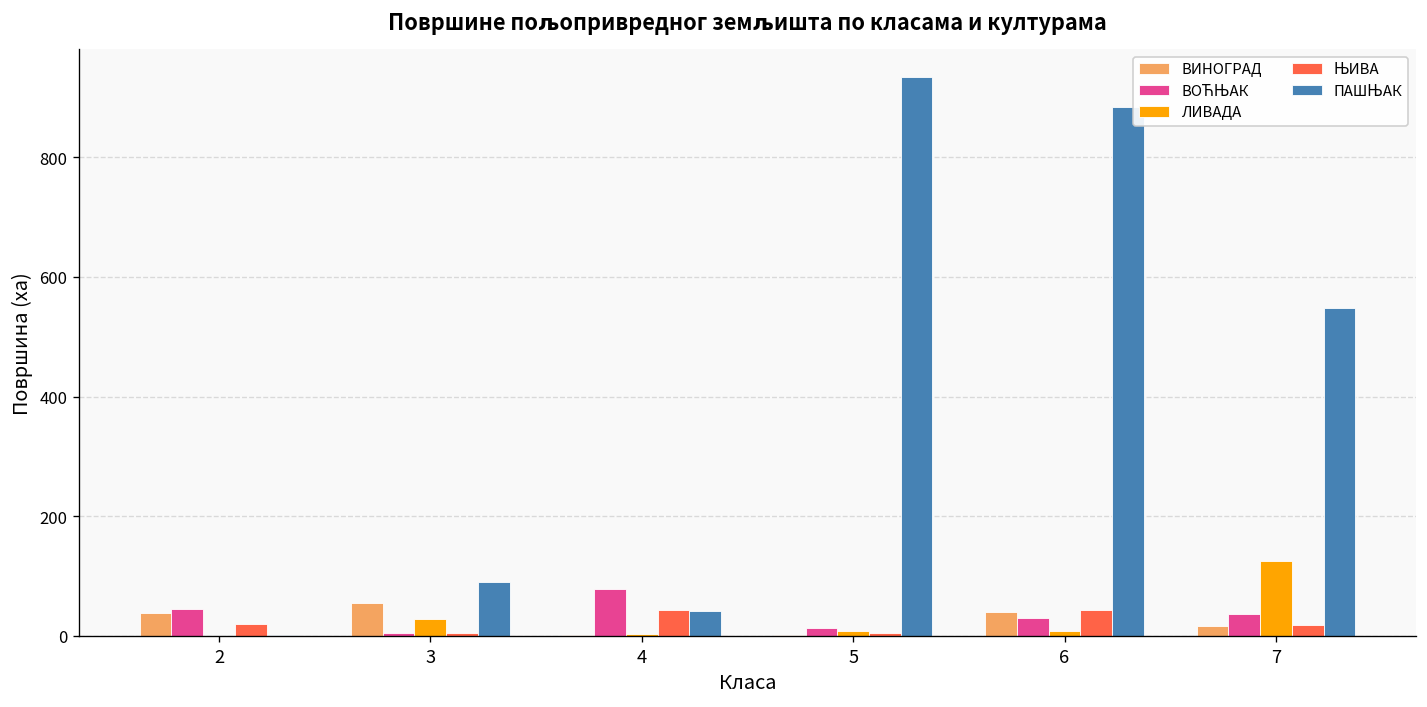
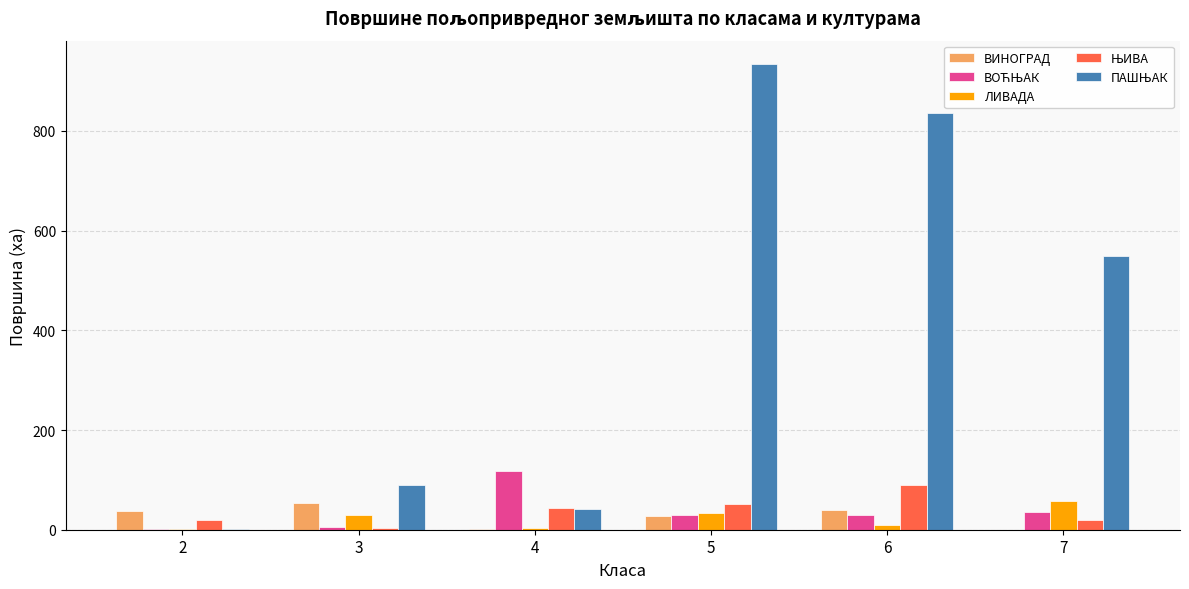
ВОЋЊАК, 2: 50 -> 0
ВОЋЊАК, 4: 80 -> 120
ВИНОГРАД, 5: 0 -> 30
ВОЋЊАК, 5: 10 -> 30
ЛИВАДА, 5: 10 -> 30
ЊИВА, 5: 10 -> 50
ЊИВА, 6: 40 -> 90
ПАШЊАК, 6: 880 -> 840
ВИНОГРАД, 7: 20 -> 0
ЛИВАДА, 7: 130 -> 60
